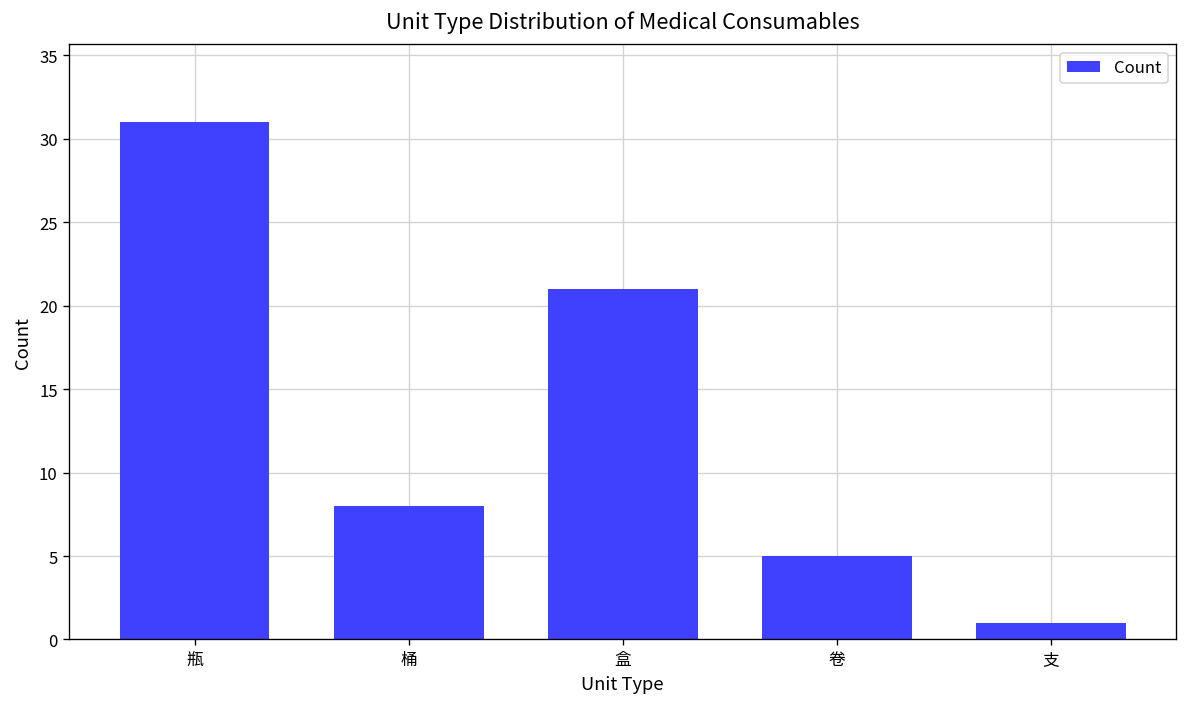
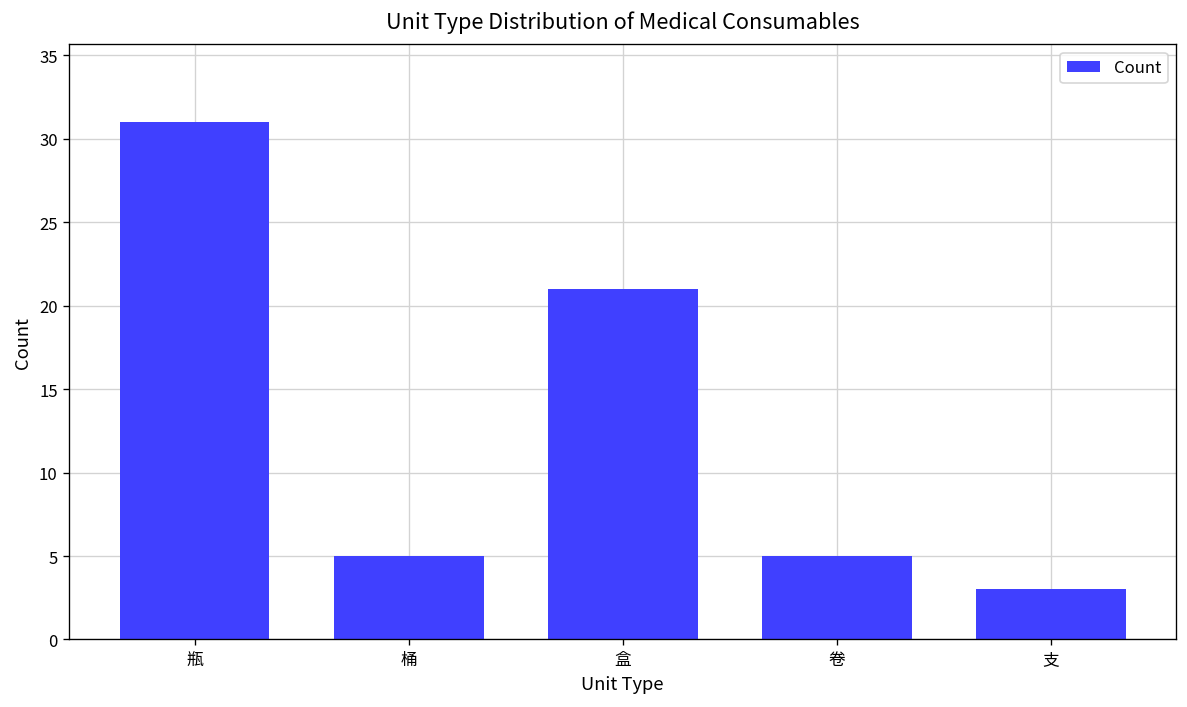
桶: 8 -> 5
支: 1 -> 3
